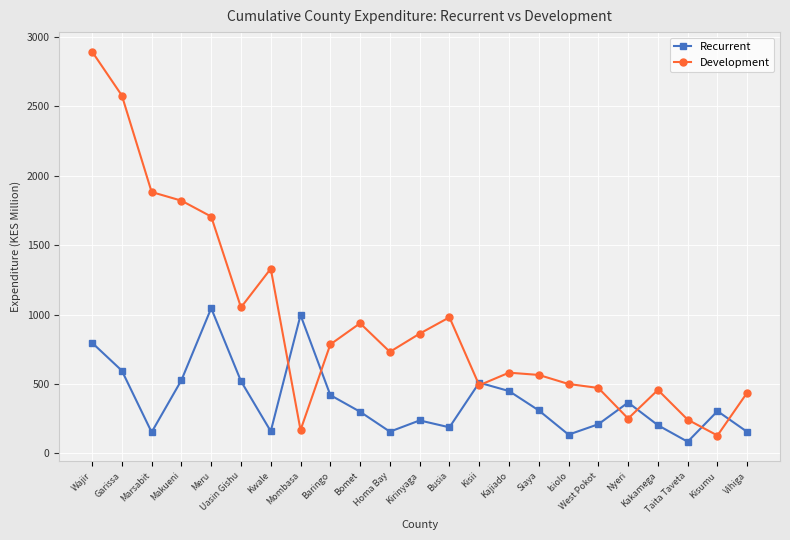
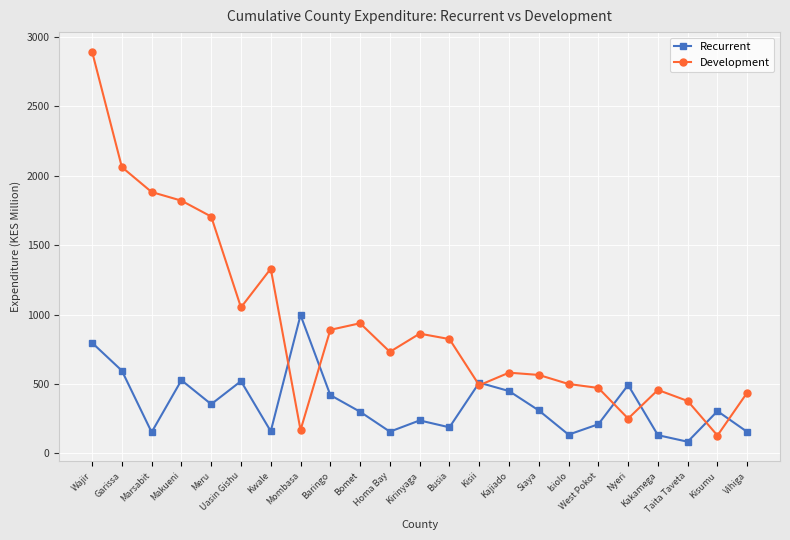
Development, Garissa: 2580 -> 2060
Recurrent, Meru: 1050 -> 350
Development, Baringo: 790 -> 890
Development, Busia: 980 -> 820
Recurrent, Nyeri: 370 -> 490
Recurrent, Kakamega: 200 -> 130
Development, Taita Taveta: 240 -> 380
